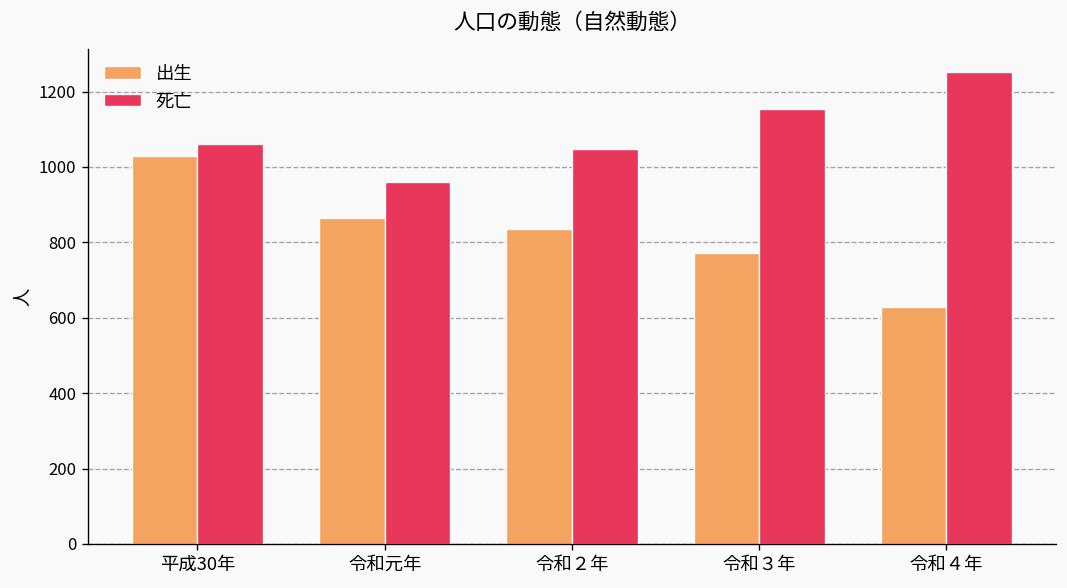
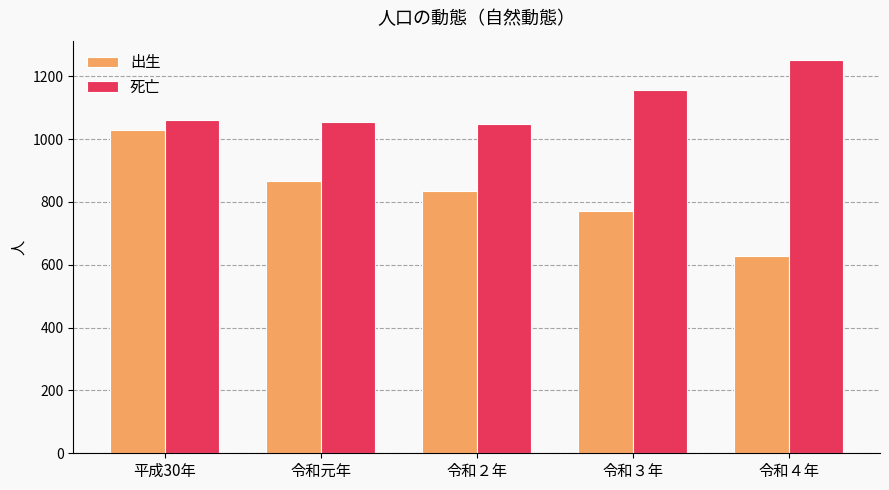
死亡, 令和元年: 960 -> 1050
